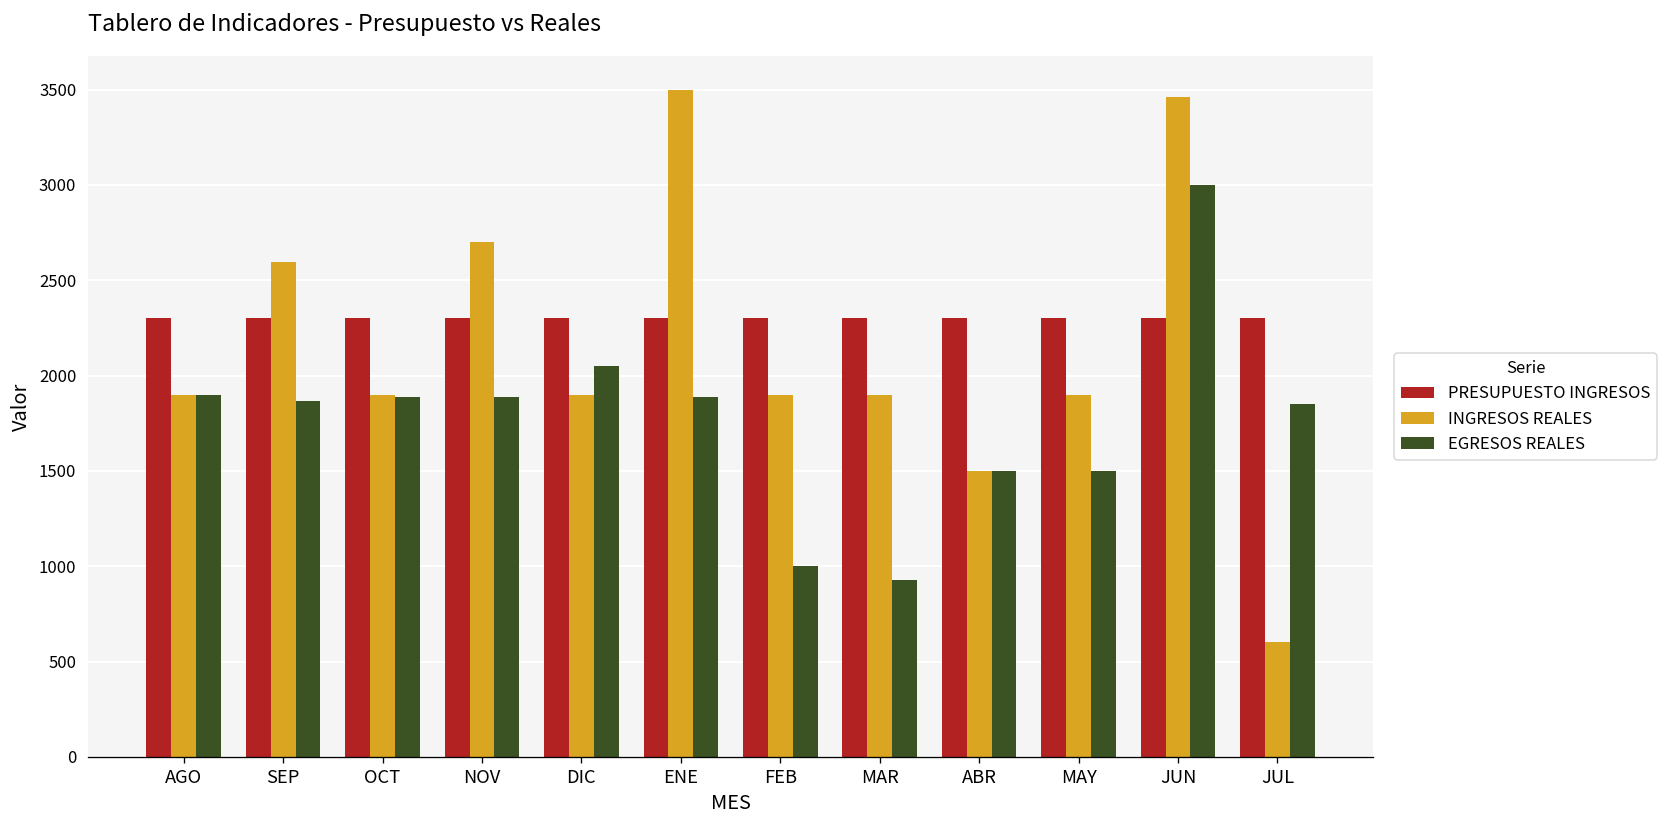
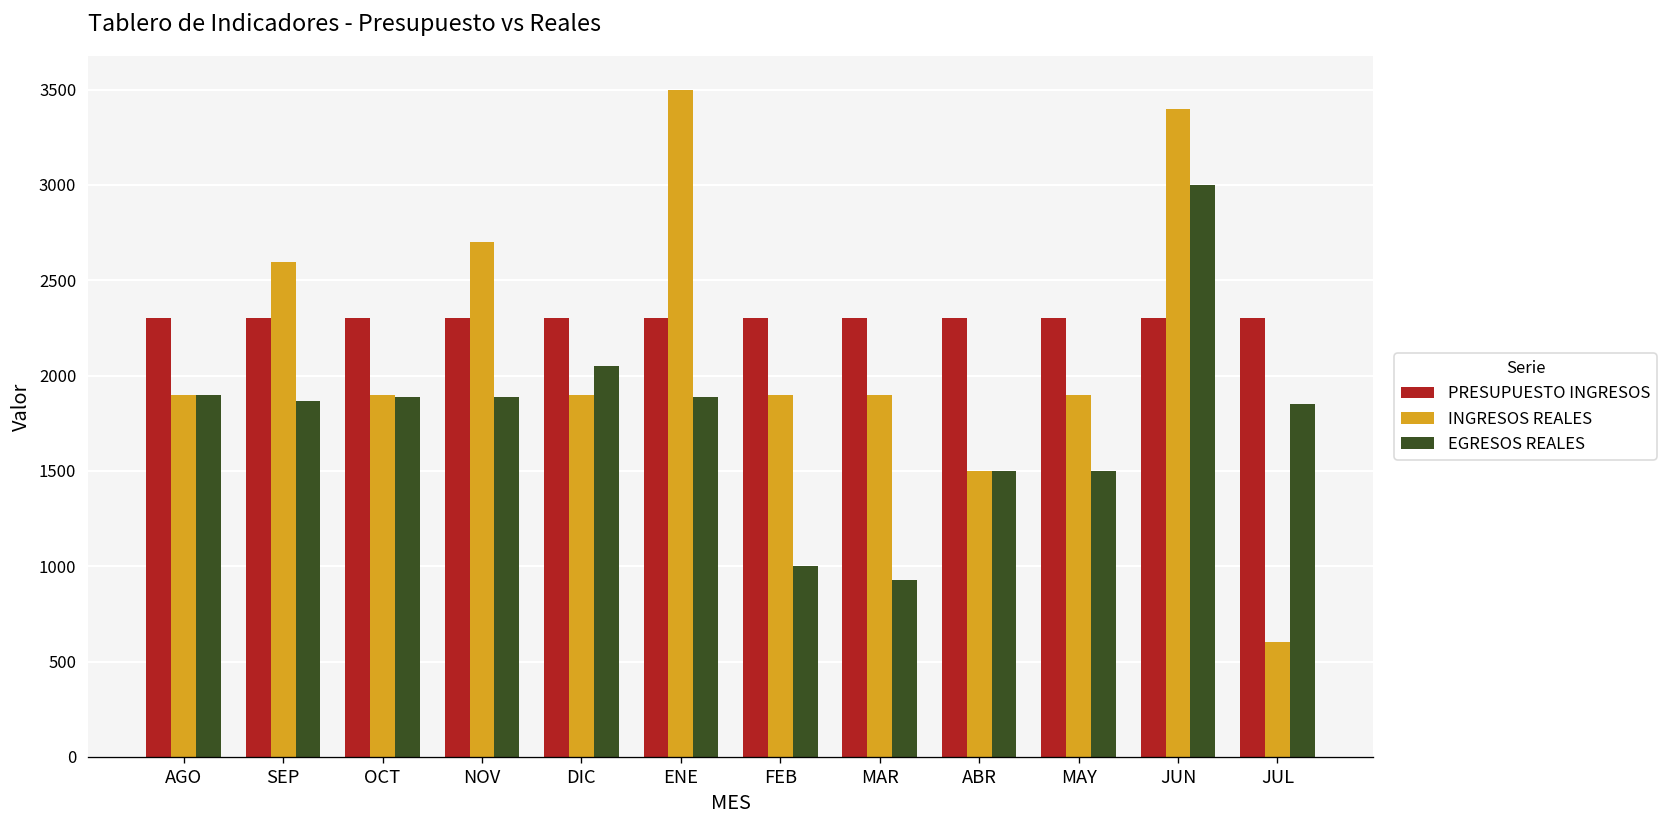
INGRESOS REALES, JUN: 3460 -> 3400
